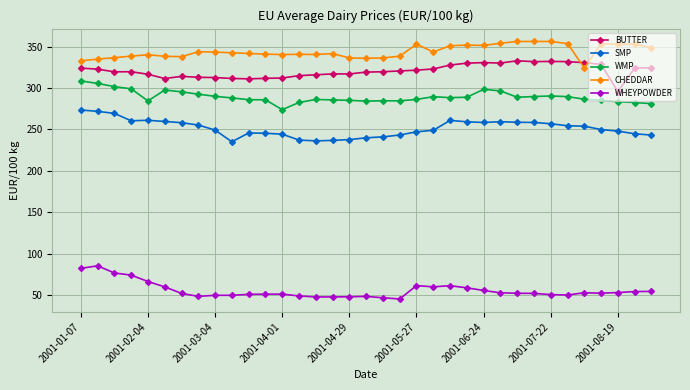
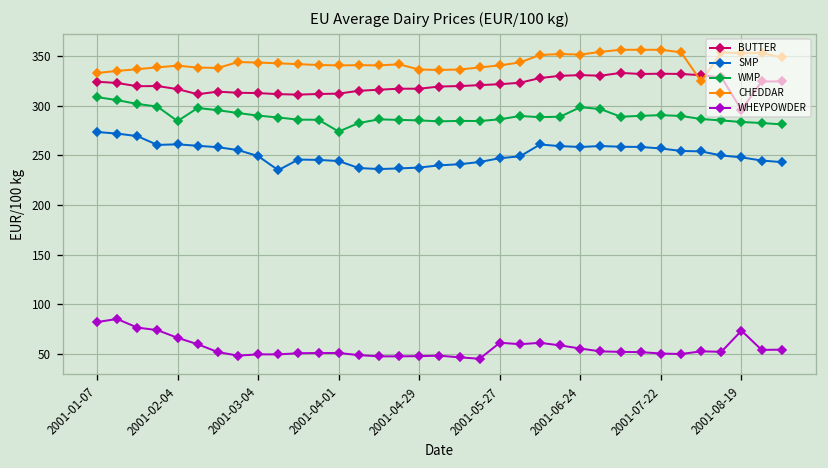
CHEDDAR, 2001-05-27: 350 -> 340
WHEYPOWDER, 2001-08-19: 50 -> 70
